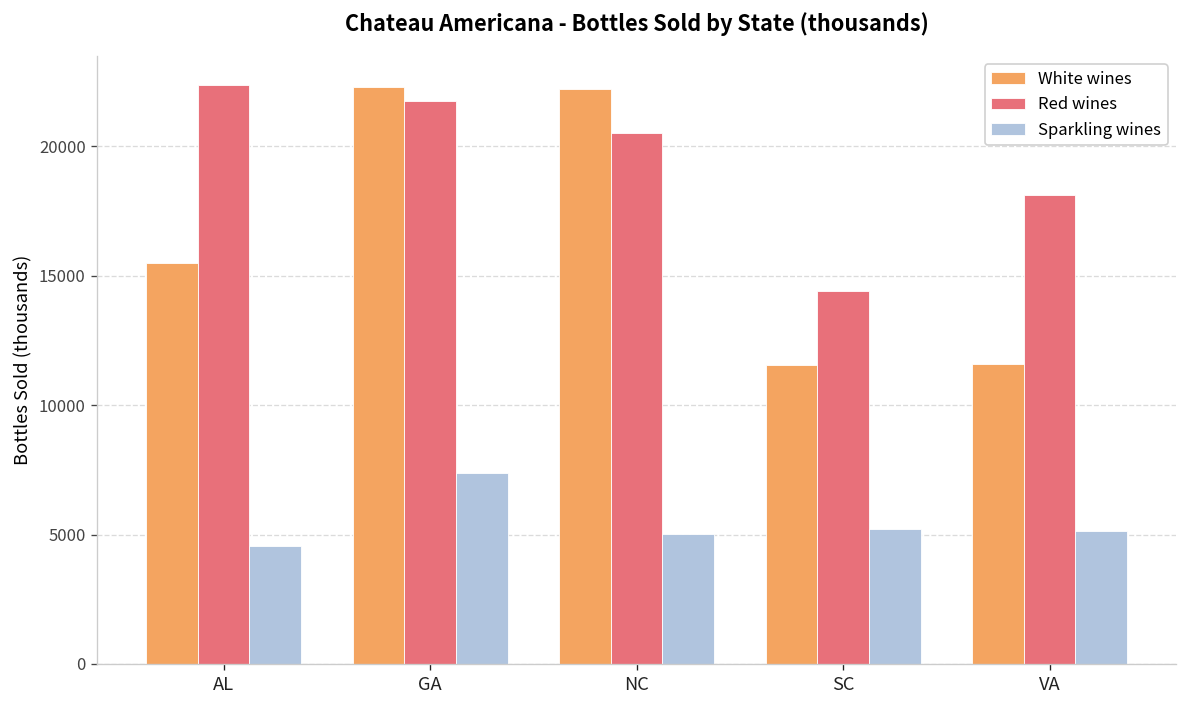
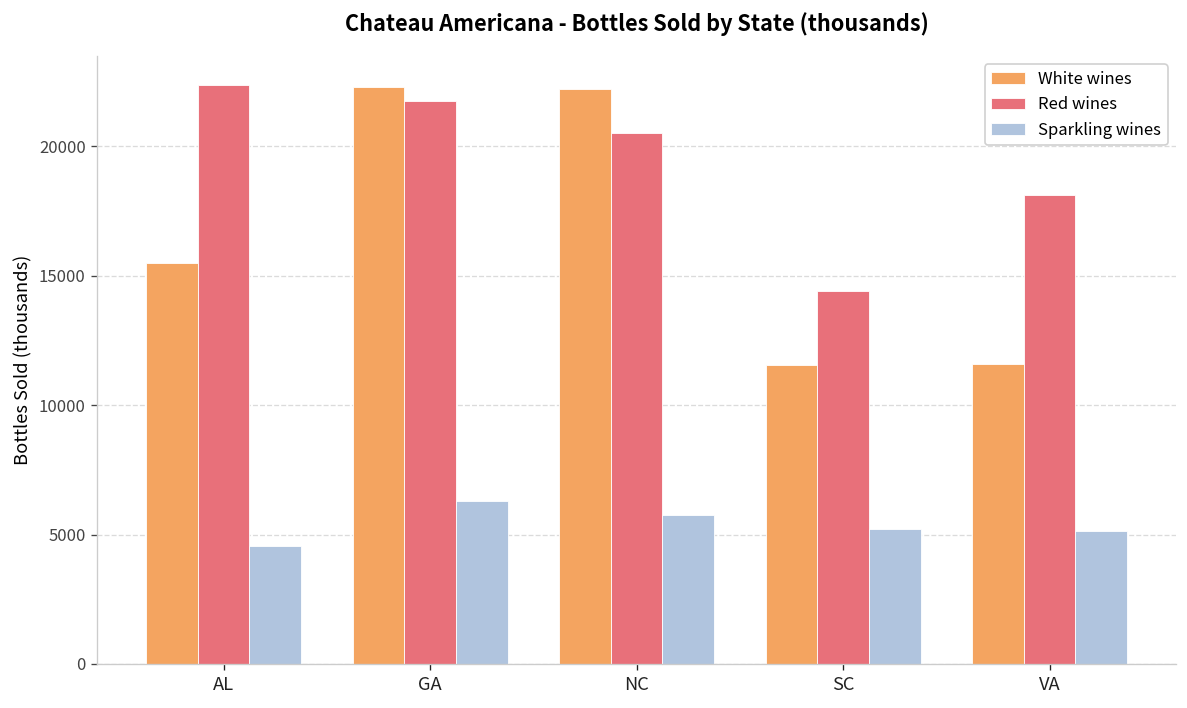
Sparkling wines, GA: 7400 -> 6300
Sparkling wines, NC: 5000 -> 5800
